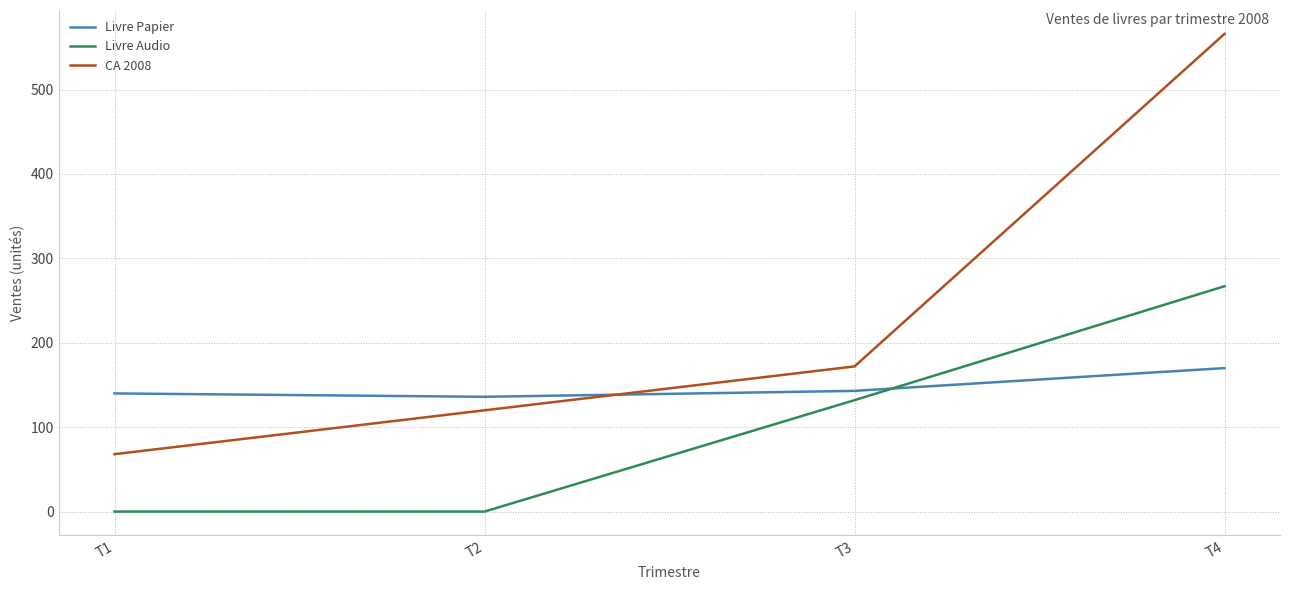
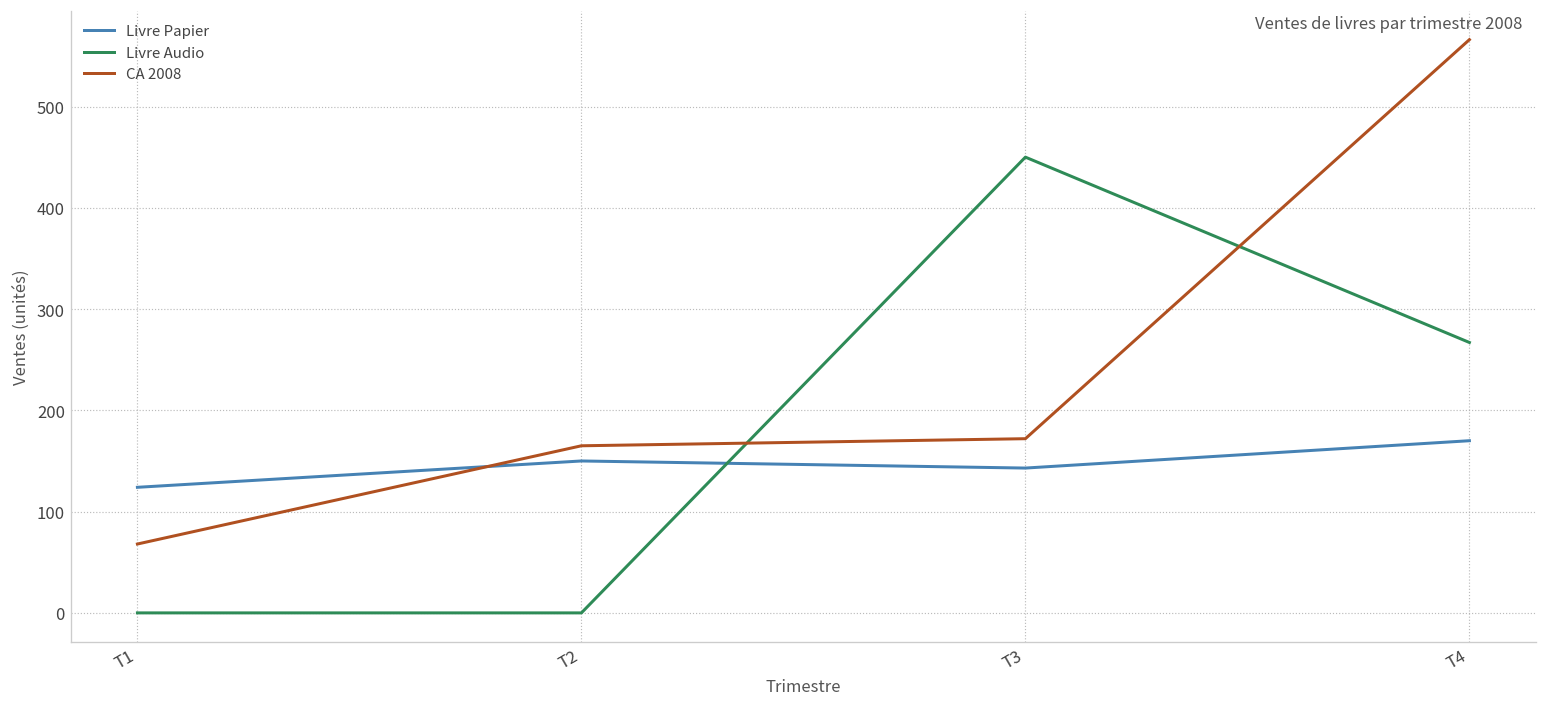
Livre Papier, T1: 140 -> 120
Livre Papier, T2: 140 -> 150
CA 2008, T2: 120 -> 170
Livre Audio, T3: 130 -> 450
